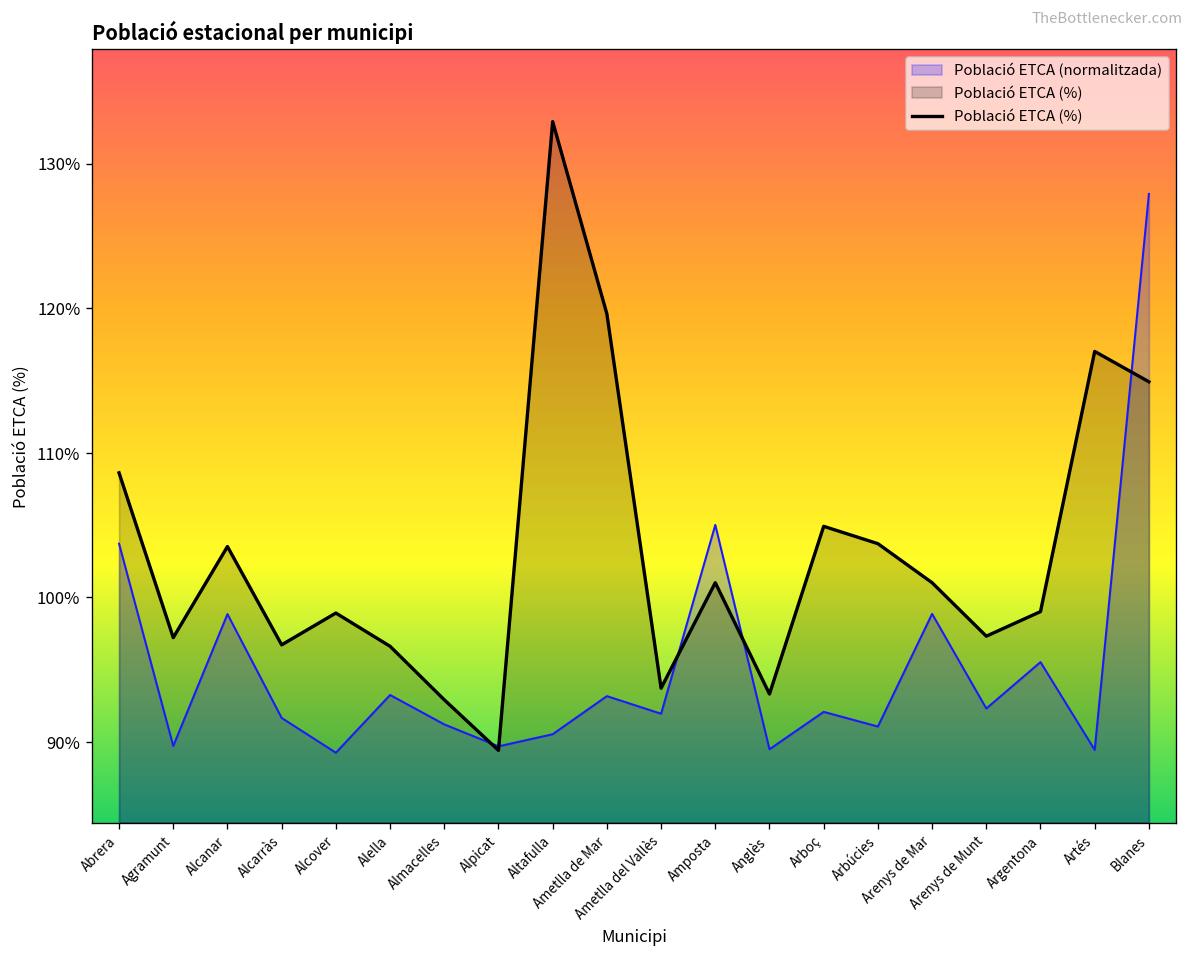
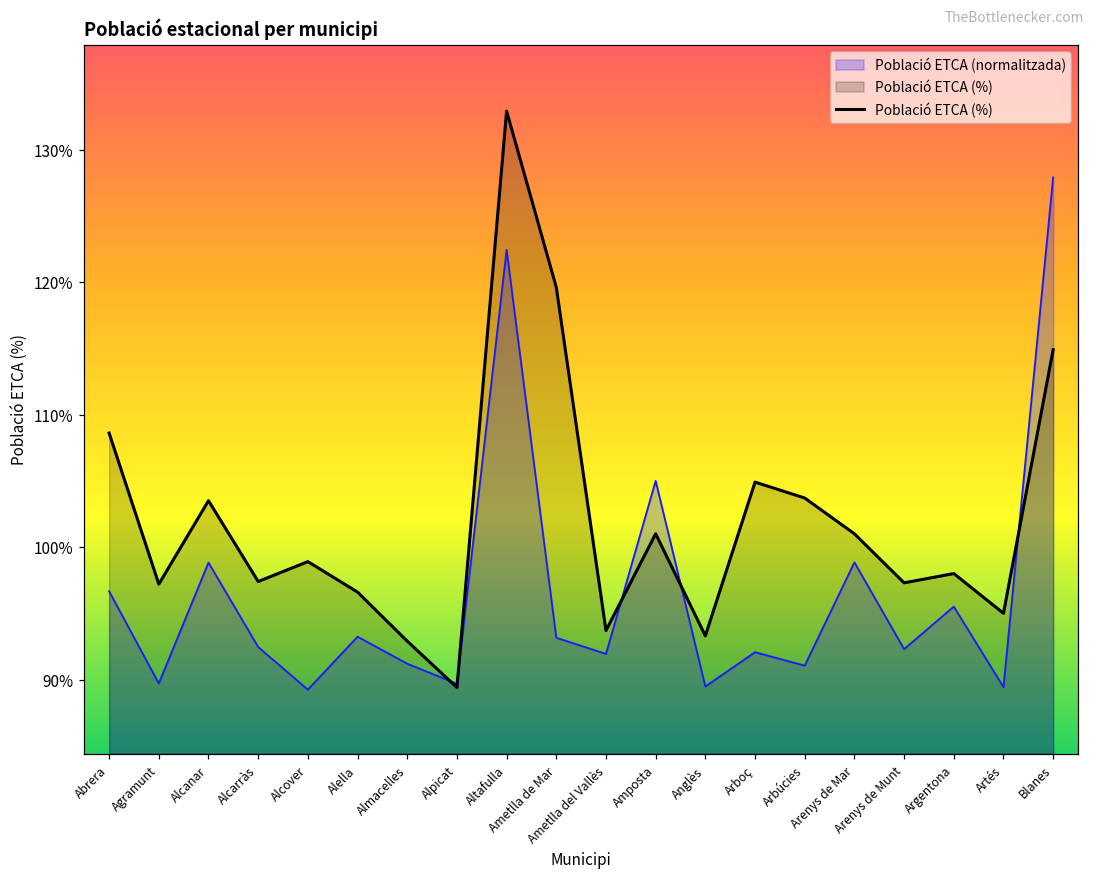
Població ETCA (normalitzada), Abrera: 103.7% -> 96.7%
Població ETCA (normalitzada), Alcarràs: 91.6% -> 92.5%
Població ETCA (%), Alcarràs: 96.7% -> 97.4%
Població ETCA (normalitzada), Altafulla: 90.5% -> 122.4%
Població ETCA (%), Argentona: 99% -> 98%
Població ETCA (%), Artés: 117% -> 95%
